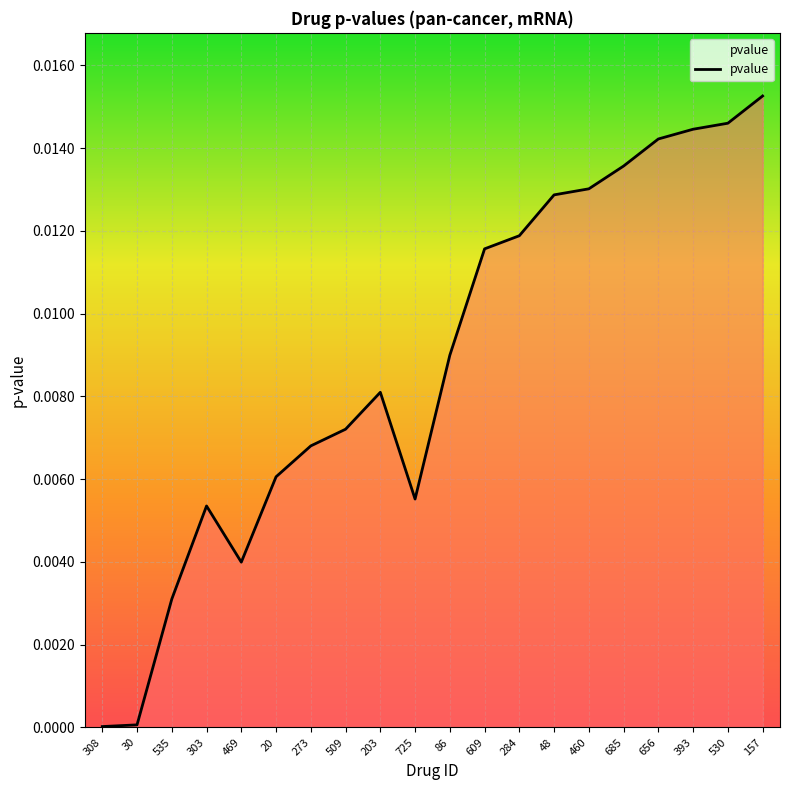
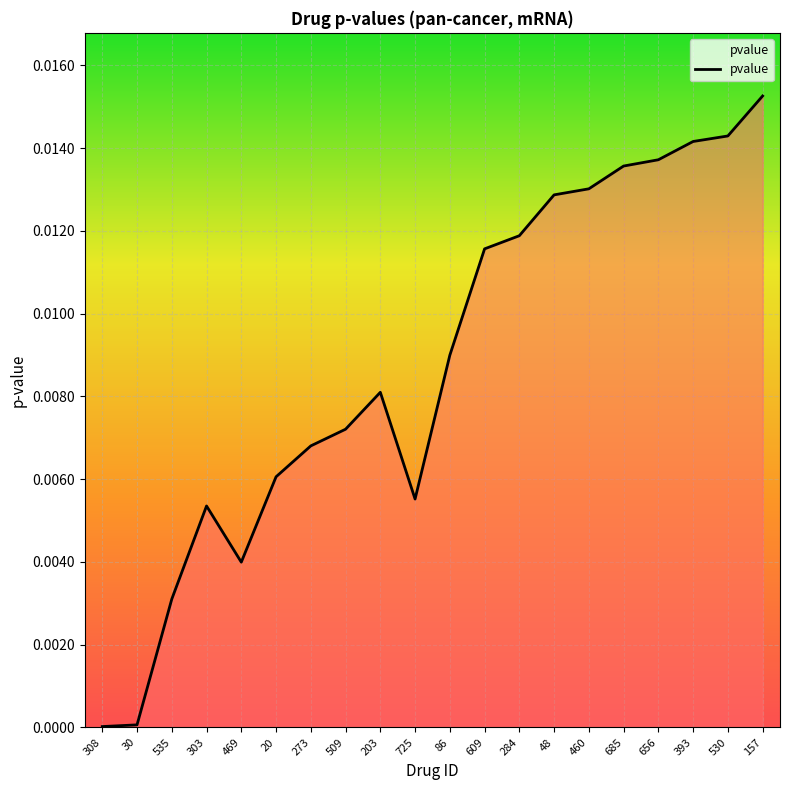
656: 0.0142 -> 0.0137
393: 0.0145 -> 0.0142
530: 0.0146 -> 0.0143
